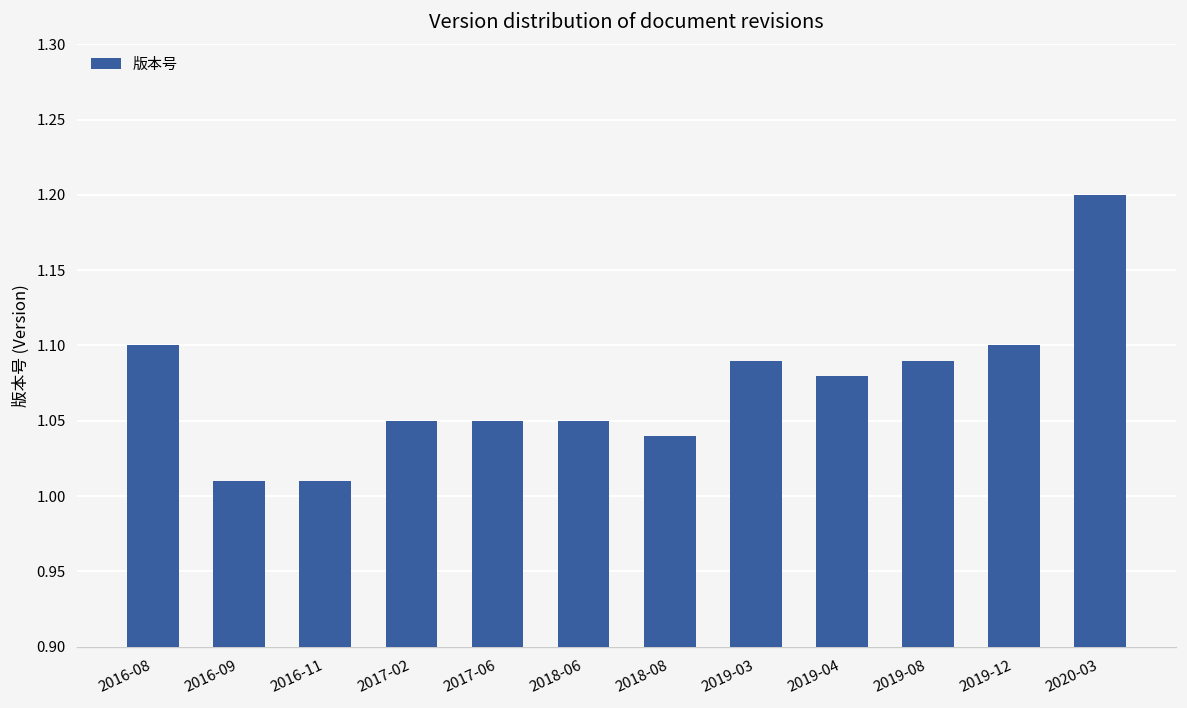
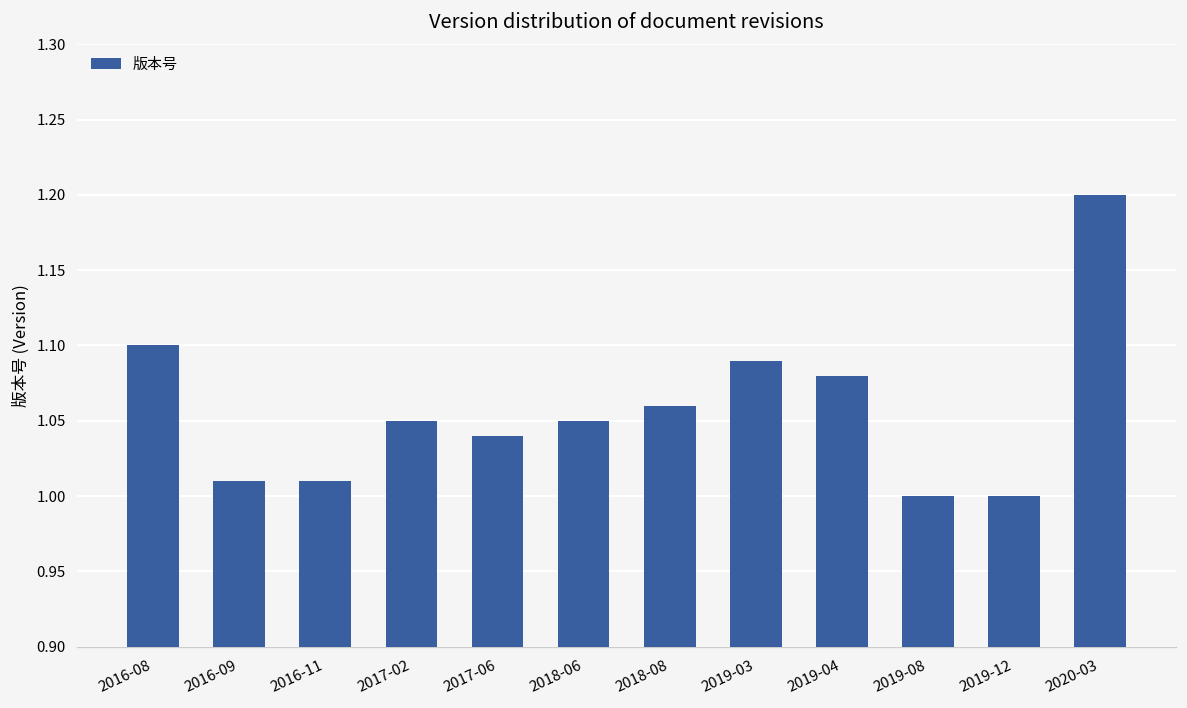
2017-06: 1.05 -> 1.04
2018-08: 1.04 -> 1.06
2019-08: 1.09 -> 1.00
2019-12: 1.1 -> 1.0
